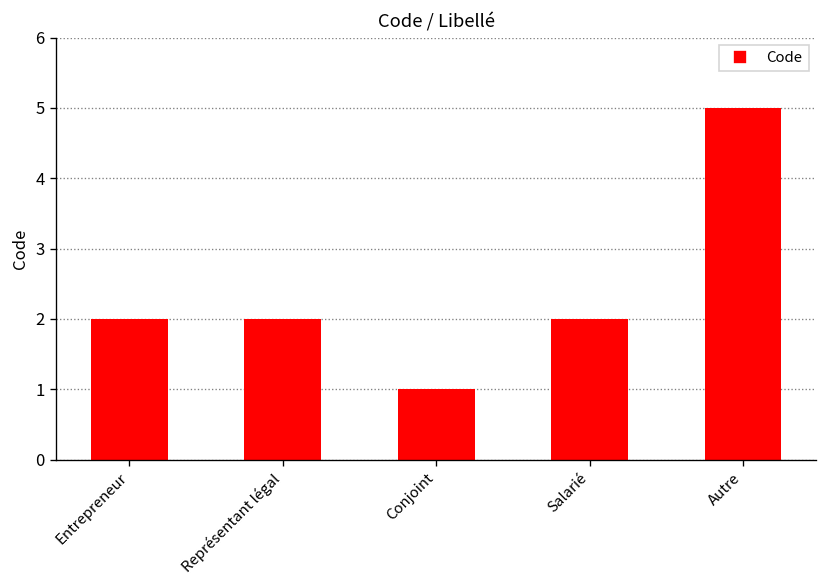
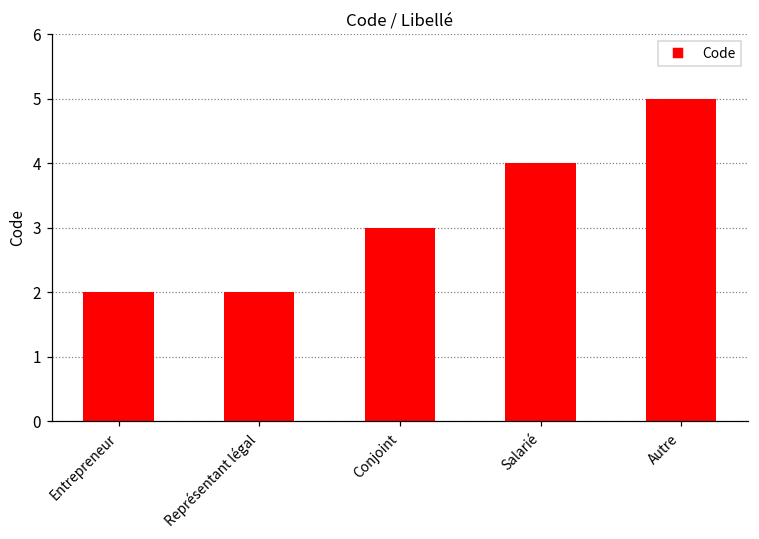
Conjoint: 1 -> 3
Salarié: 2 -> 4
